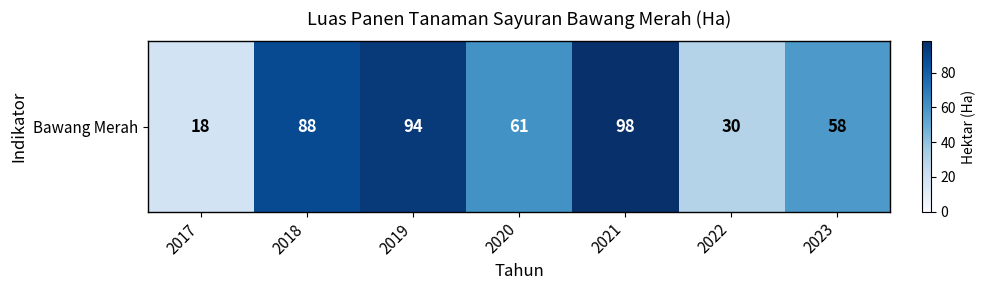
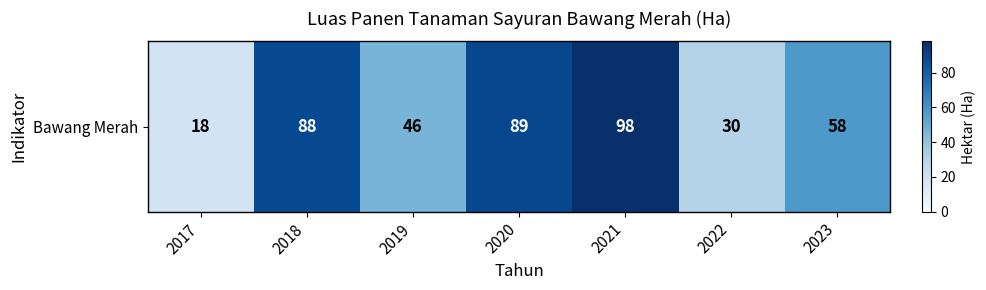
Bawang Merah, 2019: 94 -> 46
Bawang Merah, 2020: 61 -> 89
